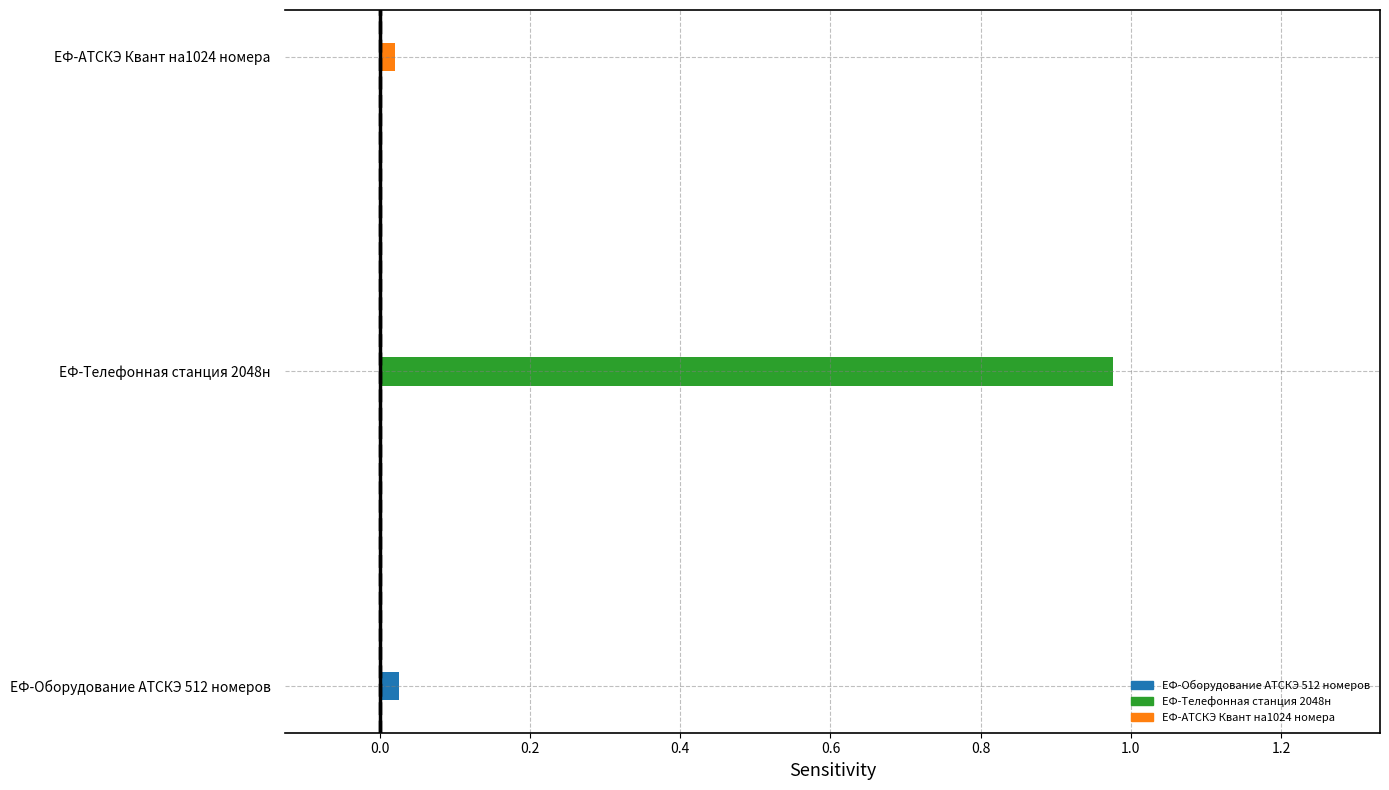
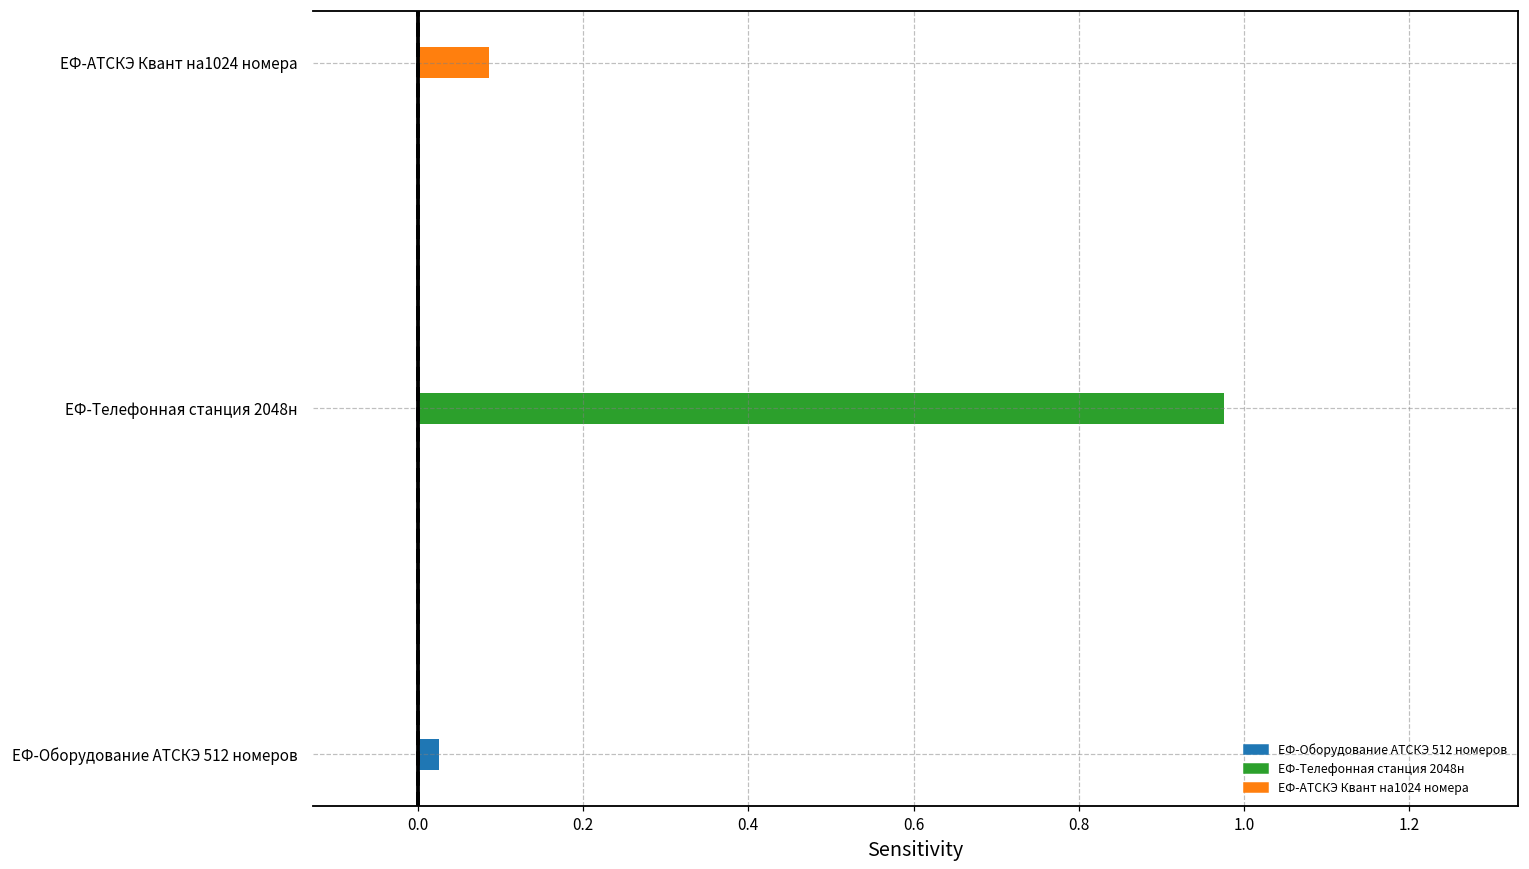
ЕФ-АТСКЭ Квант на1024 номера: 0.02 -> 0.09
